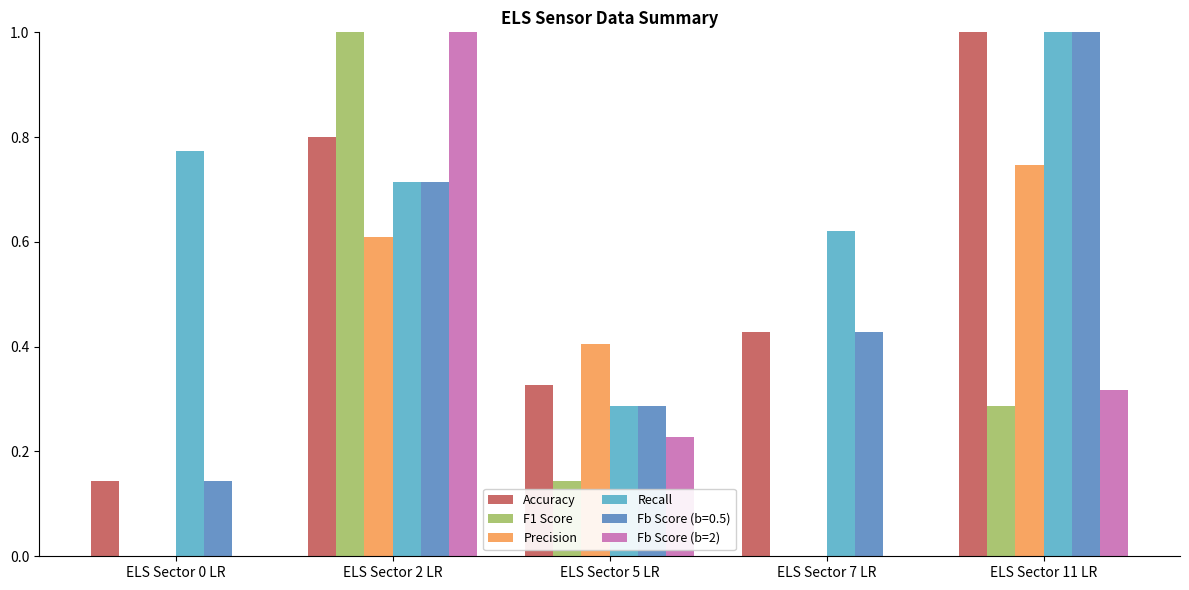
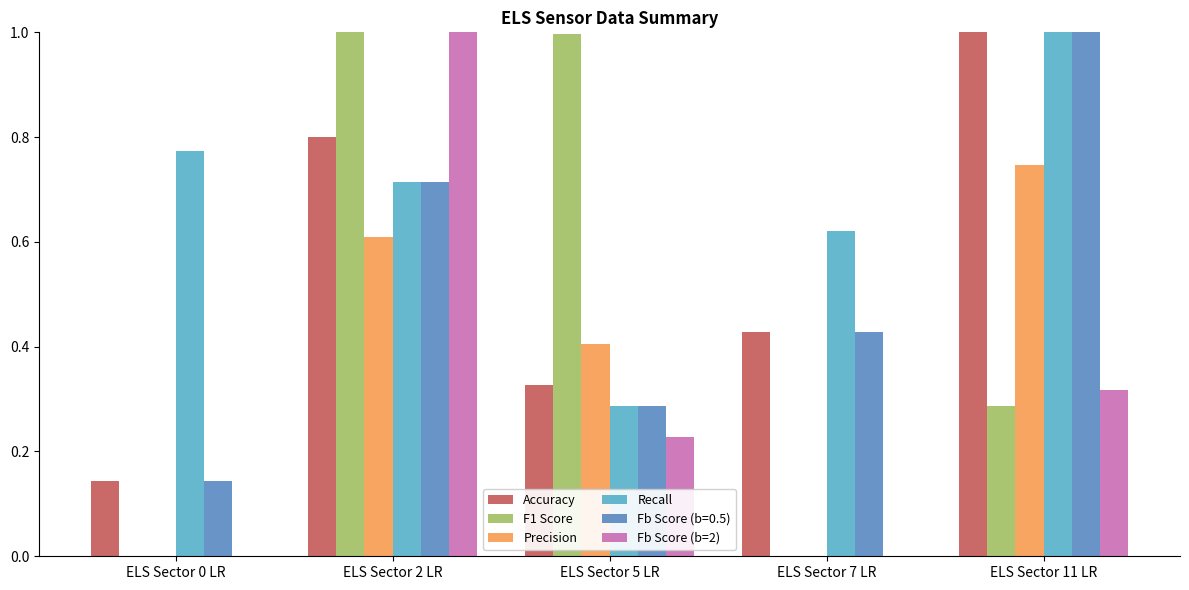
F1 Score, ELS Sector 5 LR: 0.14 -> 1.00
